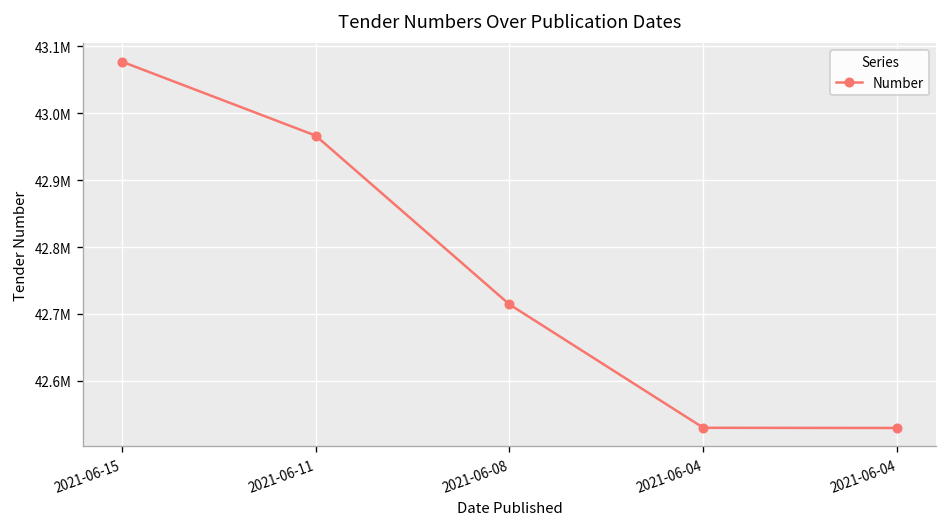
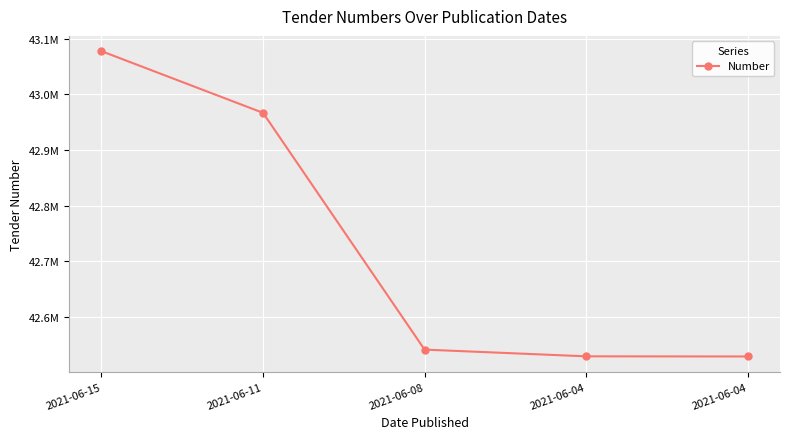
2021-06-08: 42710000 -> 42540000
